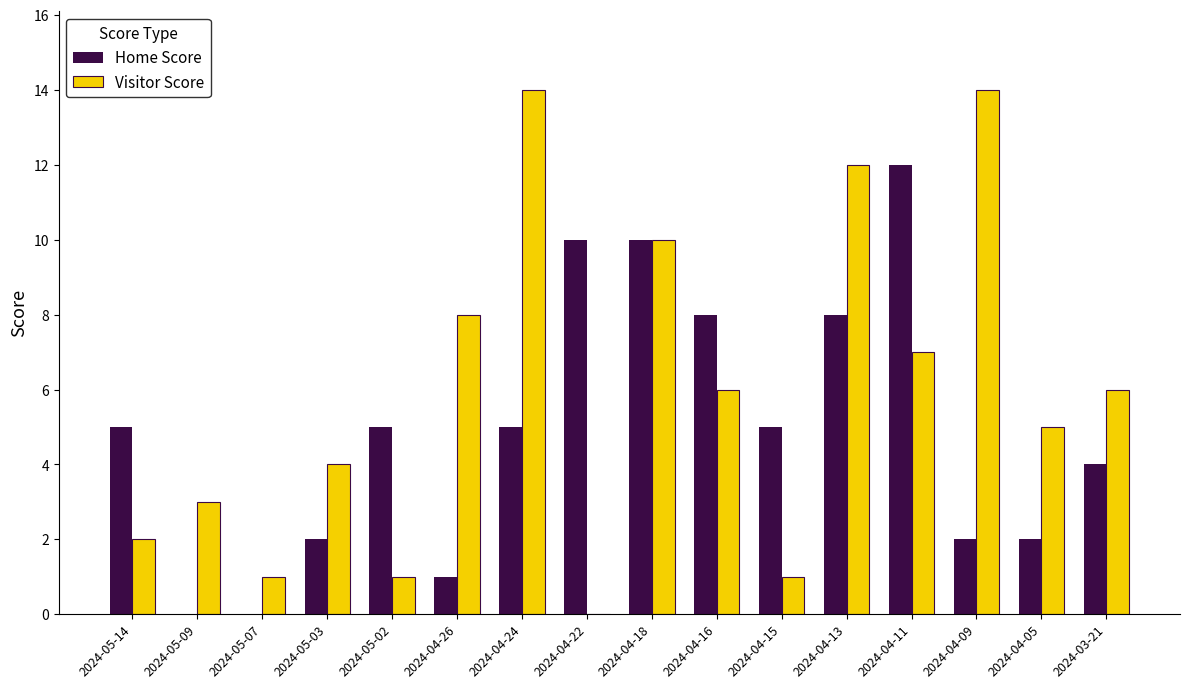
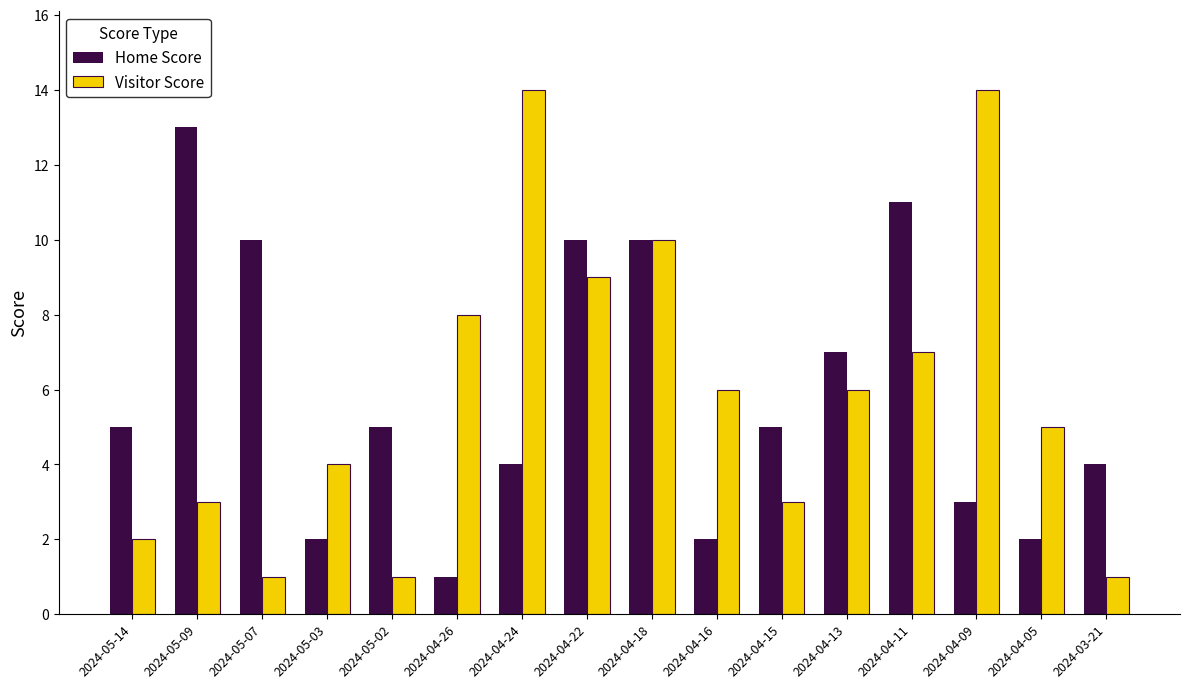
Home Score, 2024-05-09: 0 -> 13
Home Score, 2024-05-07: 0 -> 10
Home Score, 2024-04-24: 5 -> 4
Visitor Score, 2024-04-22: 0 -> 9
Home Score, 2024-04-16: 8 -> 2
Visitor Score, 2024-04-15: 1 -> 3
Home Score, 2024-04-13: 8 -> 7
Visitor Score, 2024-04-13: 12 -> 6
Home Score, 2024-04-11: 12 -> 11
Home Score, 2024-04-09: 2 -> 3
Visitor Score, 2024-03-21: 6 -> 1
